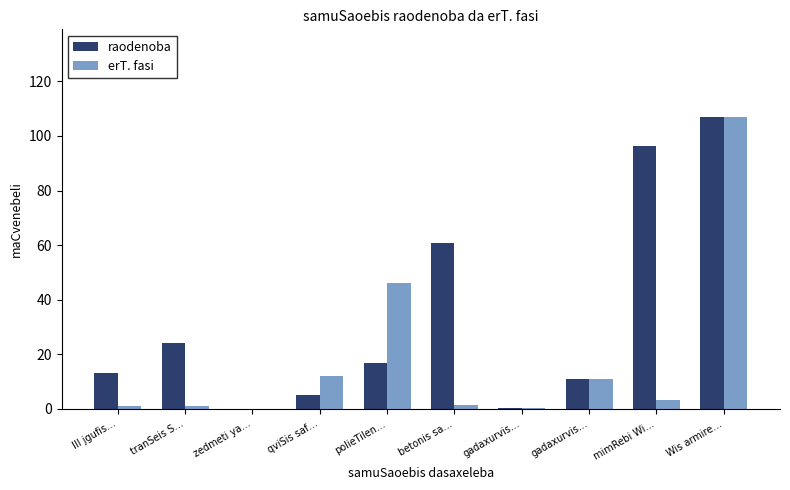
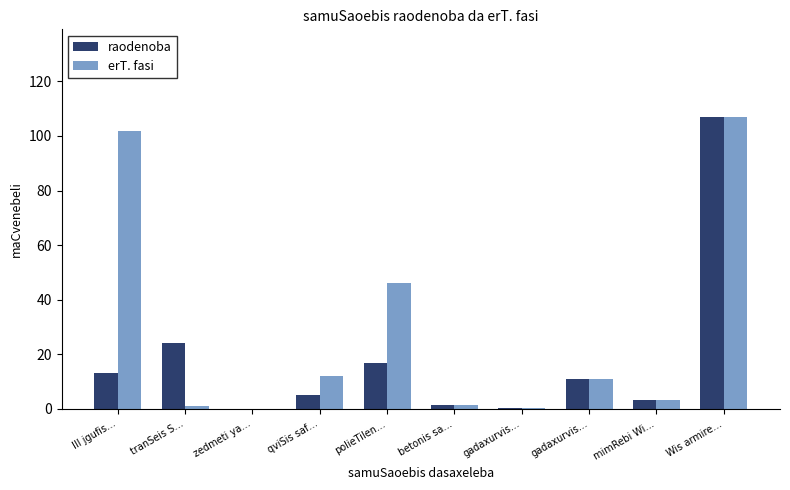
erT. fasi, III jgufis…: 1 -> 102
raodenoba, betonis sa…: 61 -> 2
raodenoba, mimRebi Wi…: 96 -> 3
